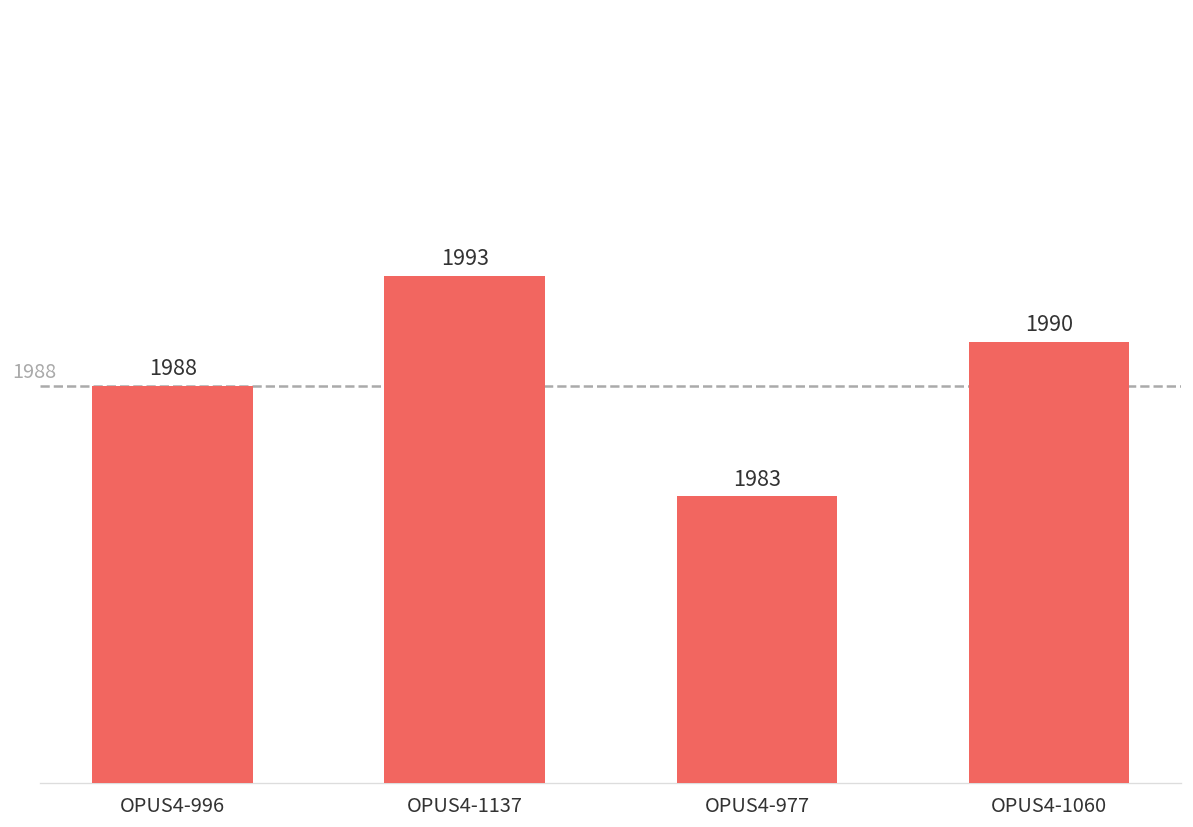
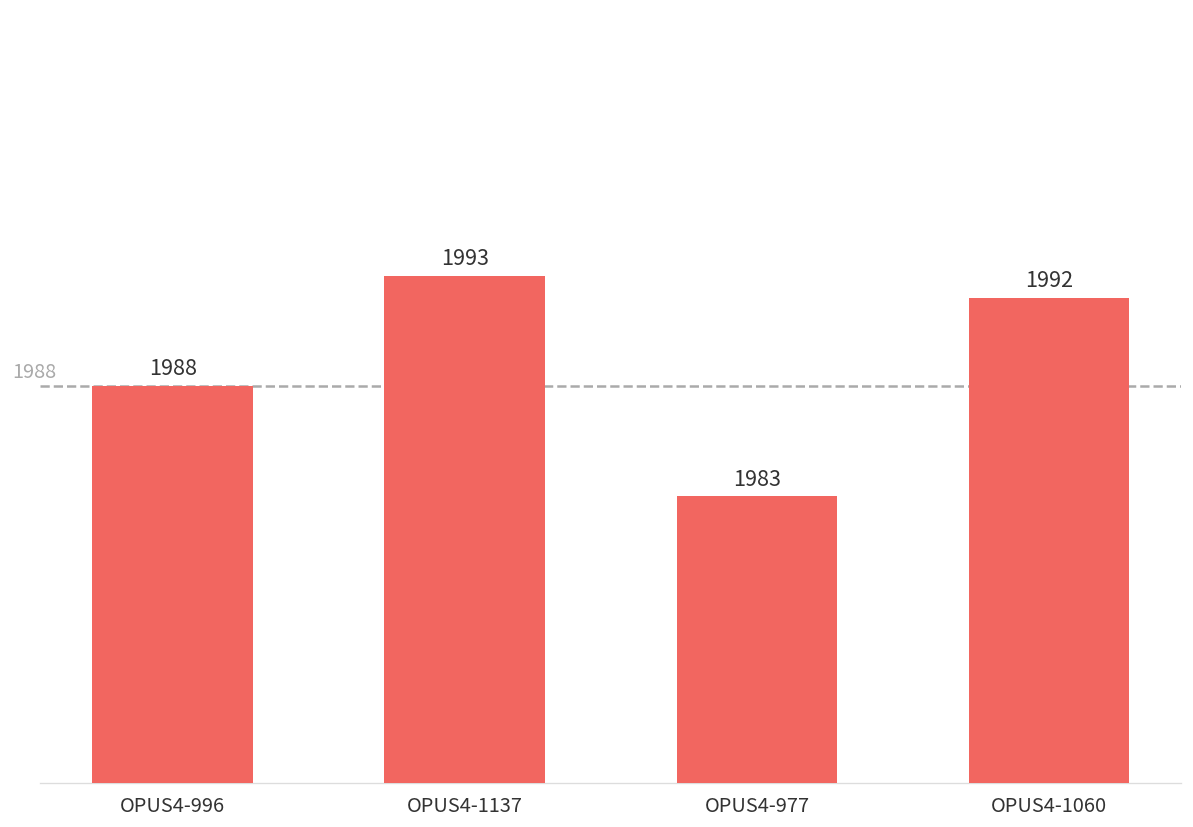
OPUS4-1060: 1990 -> 1992
